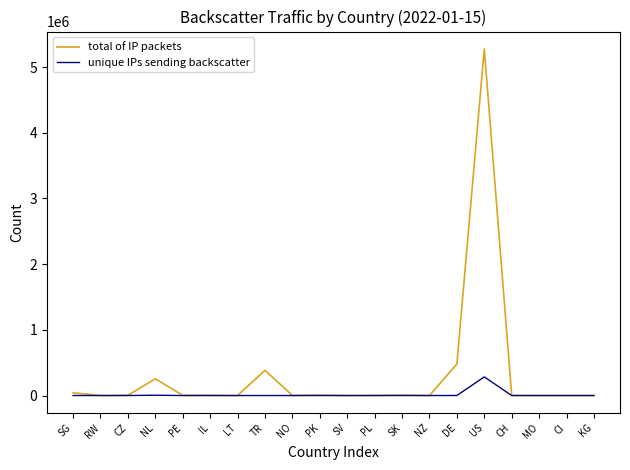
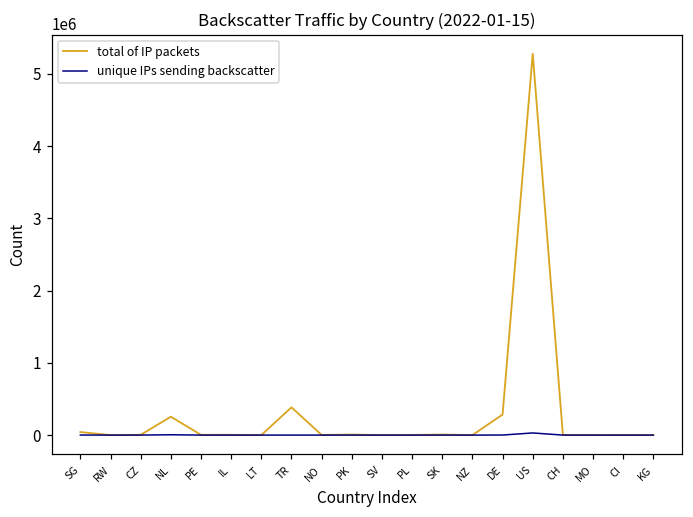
total of IP packets, DE: 500000 -> 300000
unique IPs sending backscatter, US: 300000 -> 0
